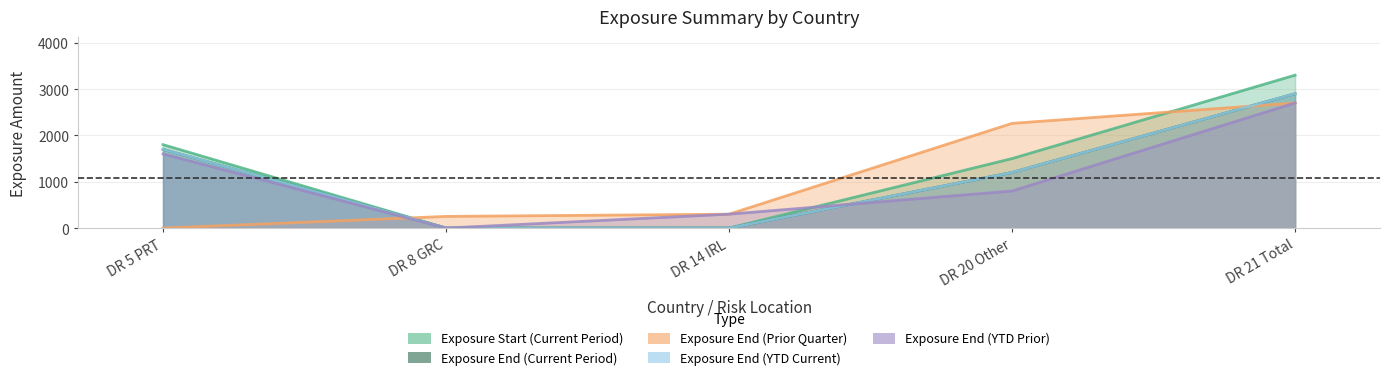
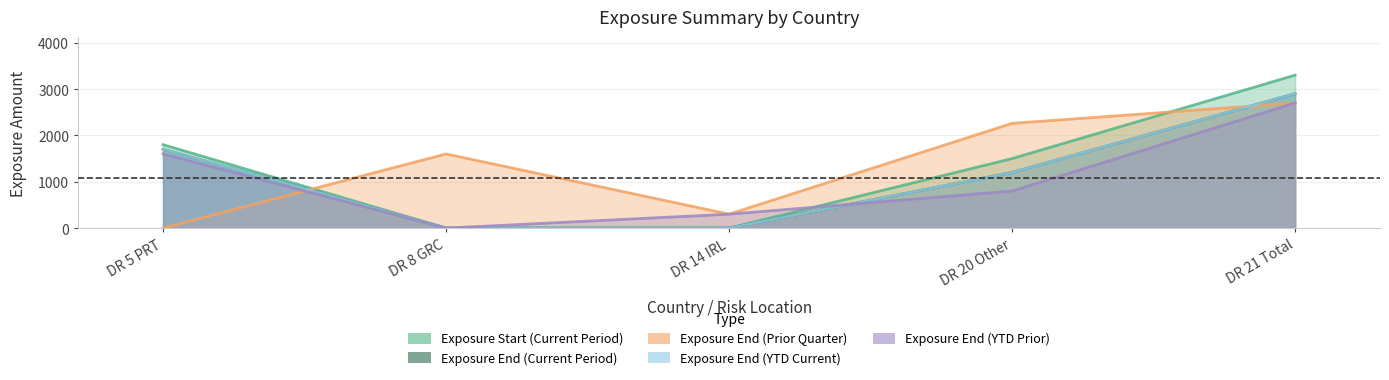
Exposure End (Prior Quarter), DR 8 GRC: 300 -> 1600
